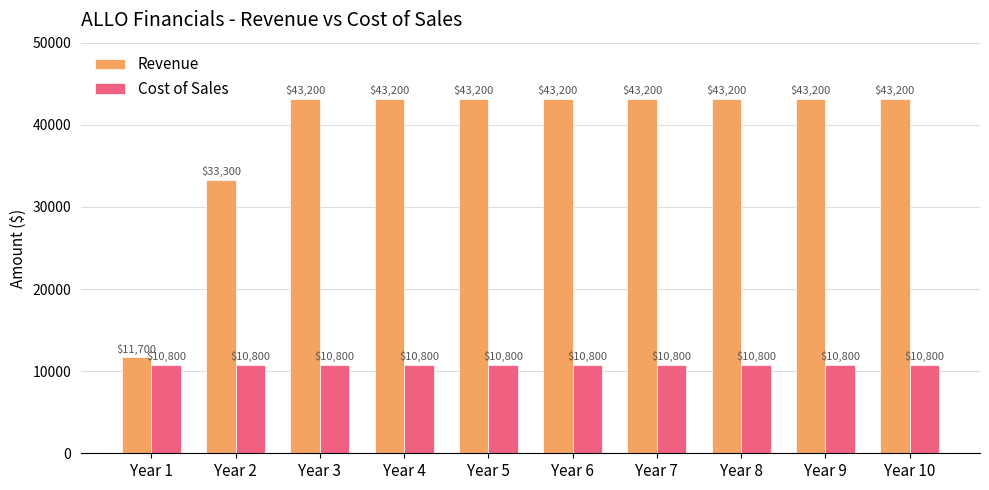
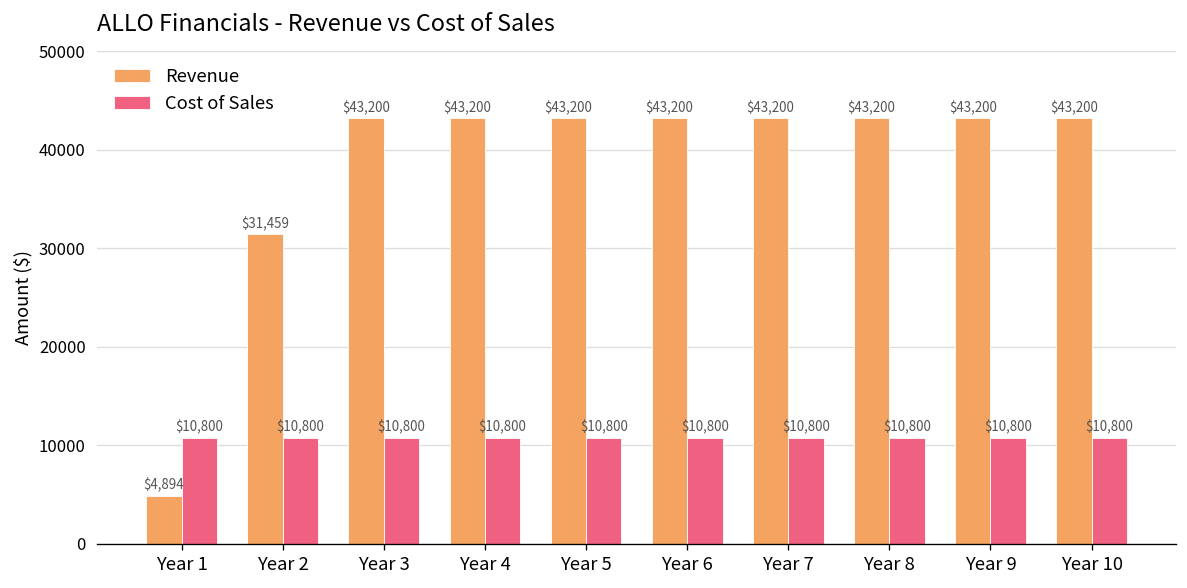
Revenue, Year 1: $11,700 -> $4,894
Revenue, Year 2: $33,300 -> $31,459
